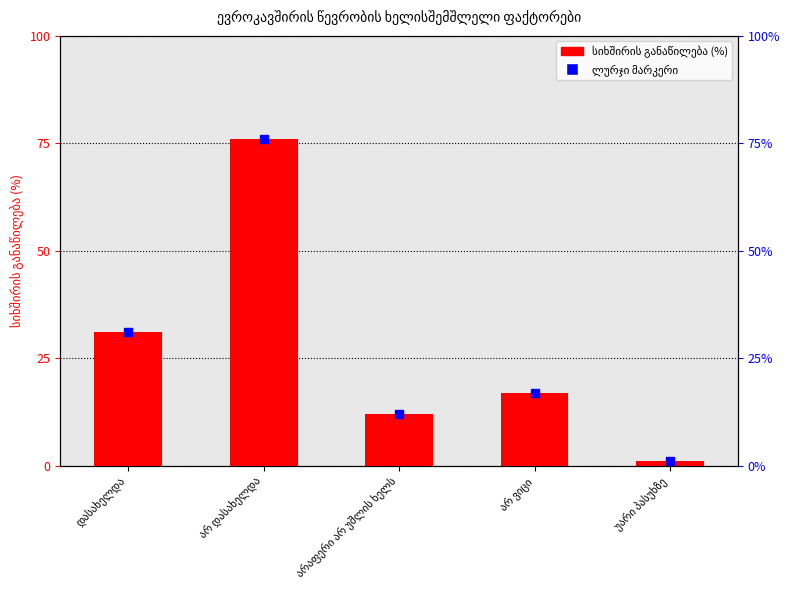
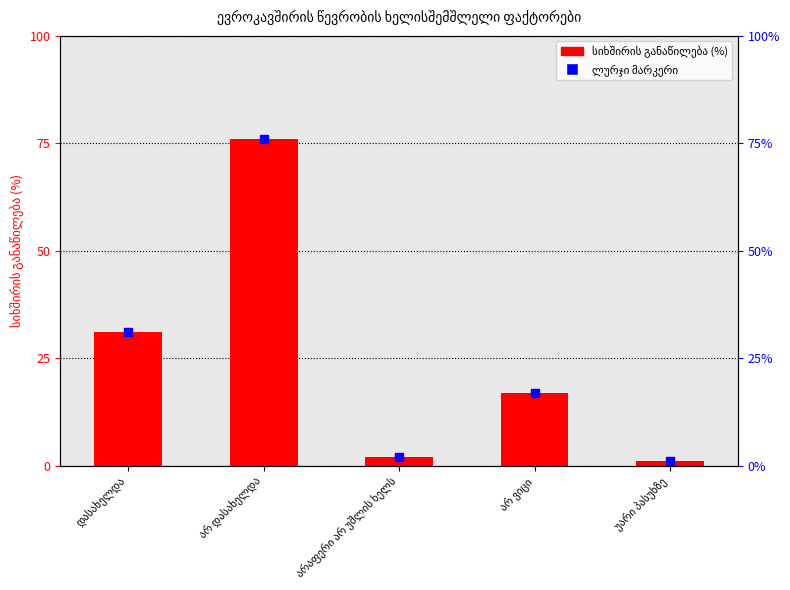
სიხშირის განაწილება (%), არაფერი არ უშლის ხელს: 12 -> 2
